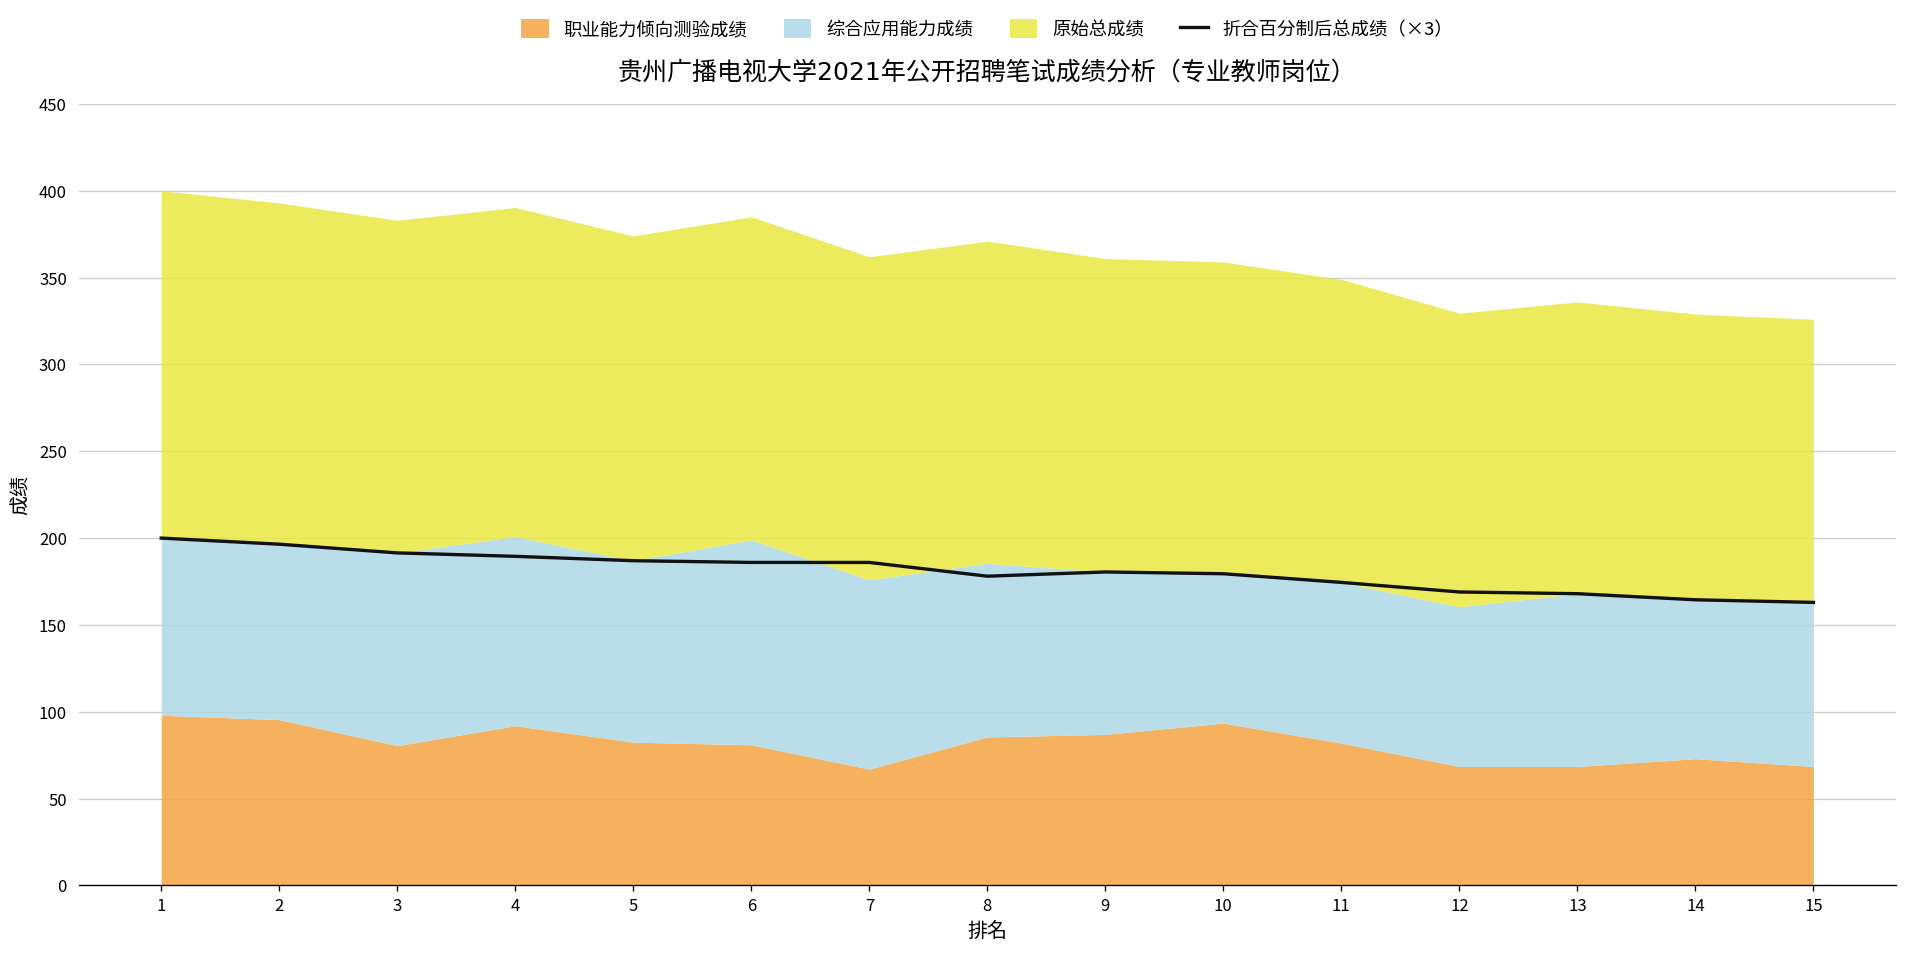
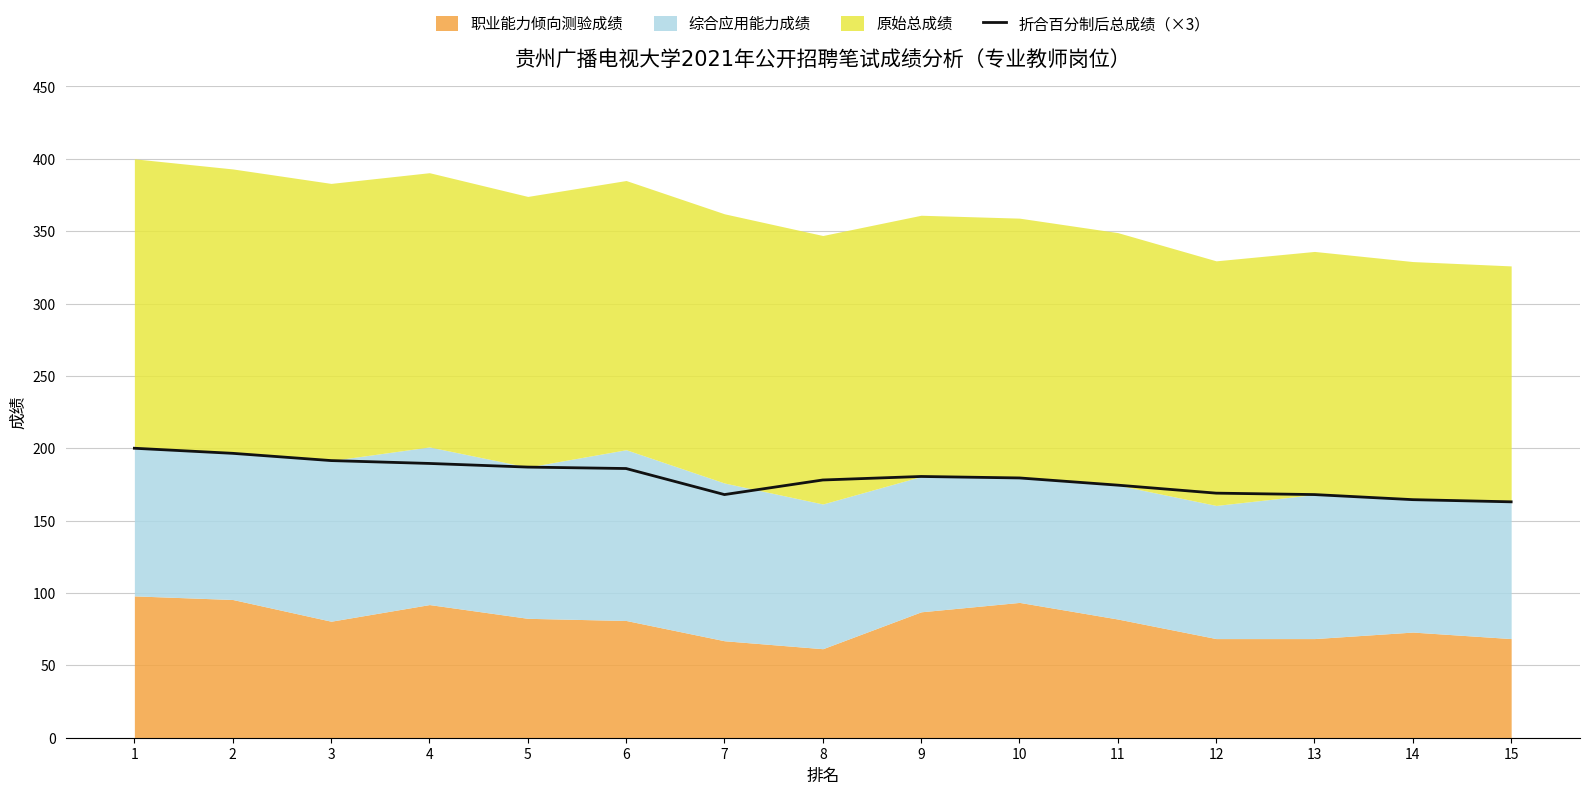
折合百分制后总成绩（×3）, 7: 186 -> 168
职业能力倾向测验成绩, 8: 86 -> 62
